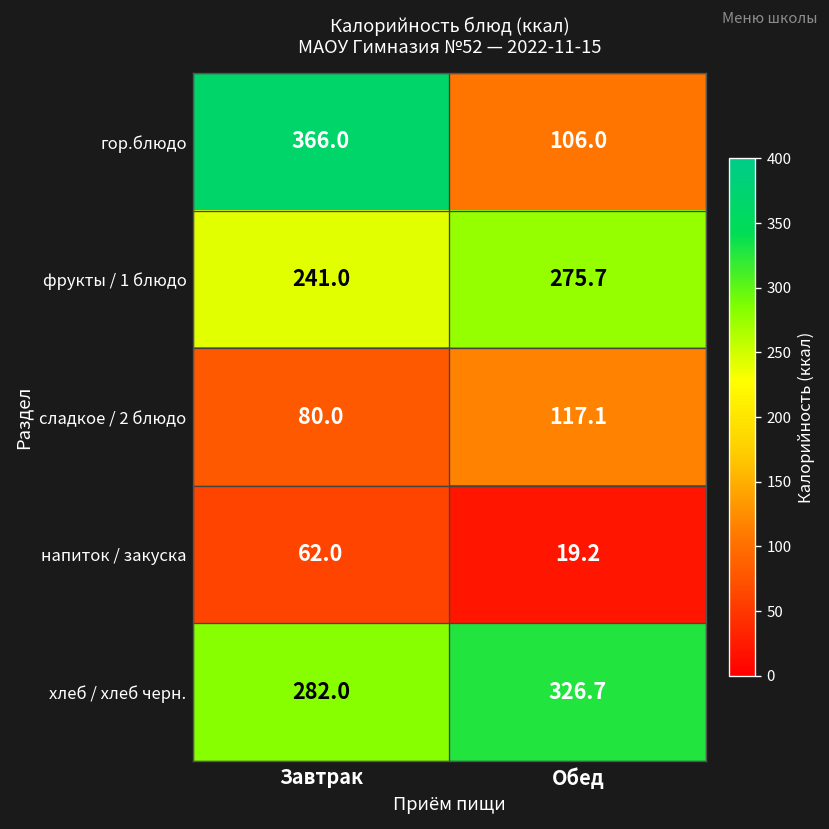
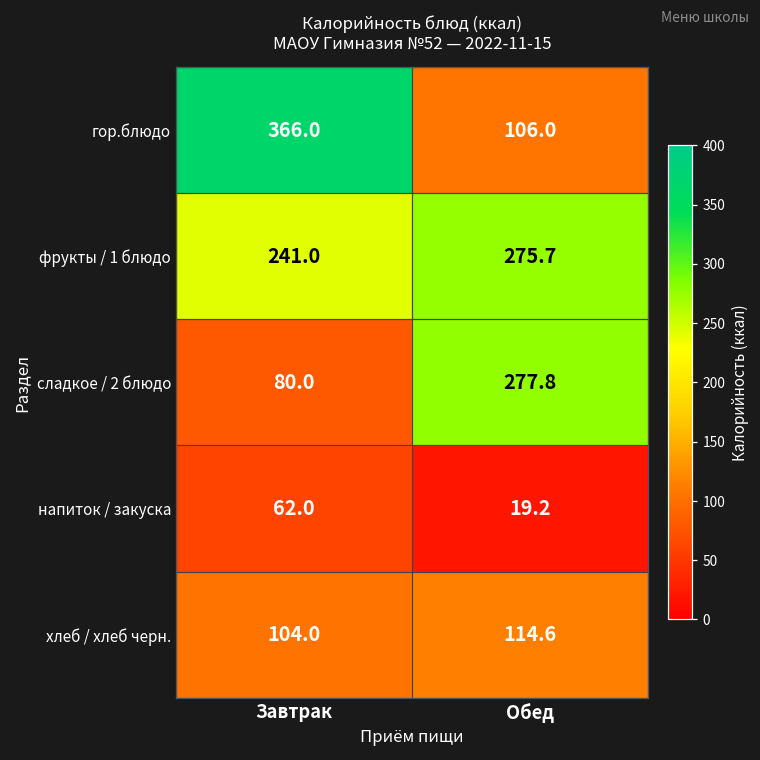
сладкое / 2 блюдо, Обед: 117.1 -> 277.8
хлеб / хлеб черн., Завтрак: 282.0 -> 104.0
хлеб / хлеб черн., Обед: 326.7 -> 114.6
